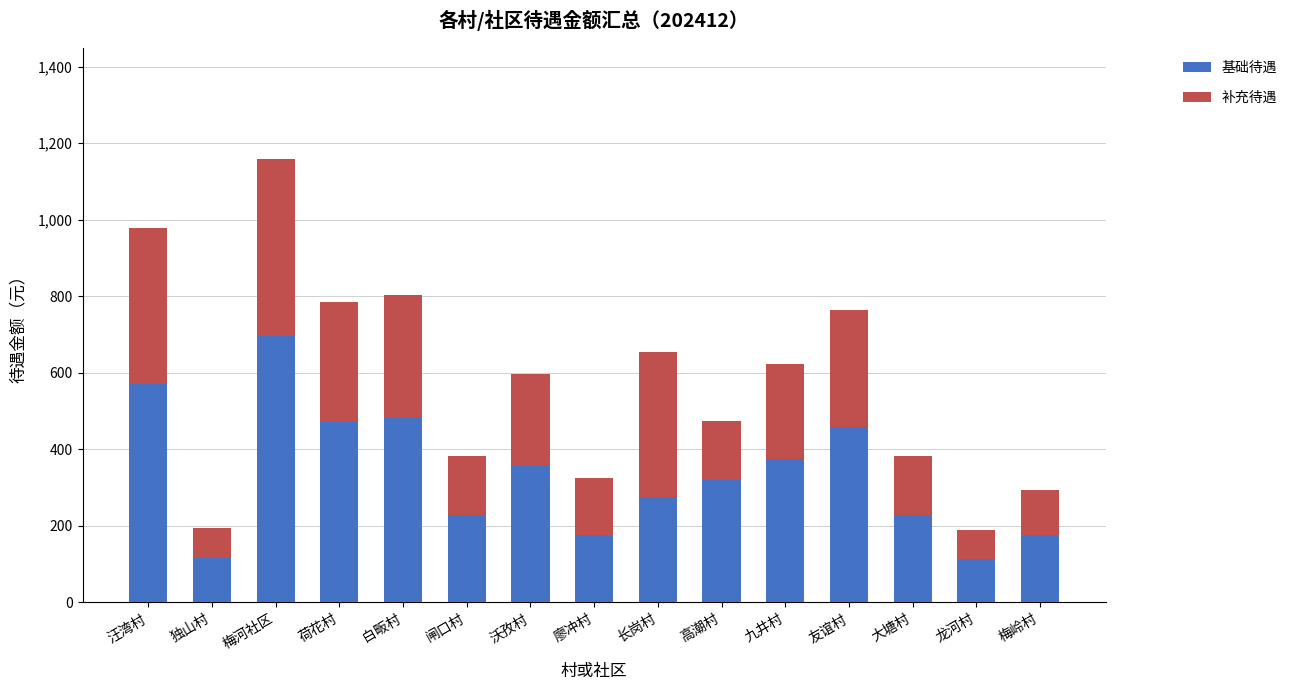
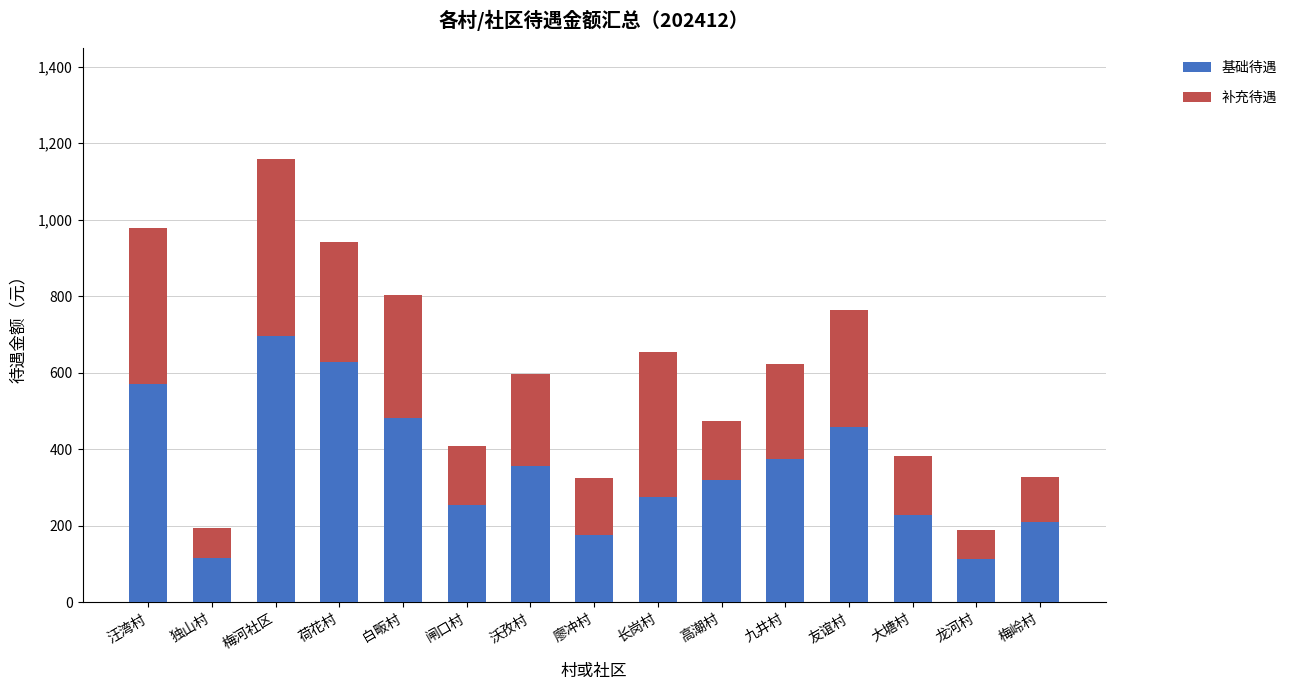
基础待遇, 荷花村: 470 -> 630
基础待遇, 闸口村: 230 -> 250
基础待遇, 梅岭村: 180 -> 210
